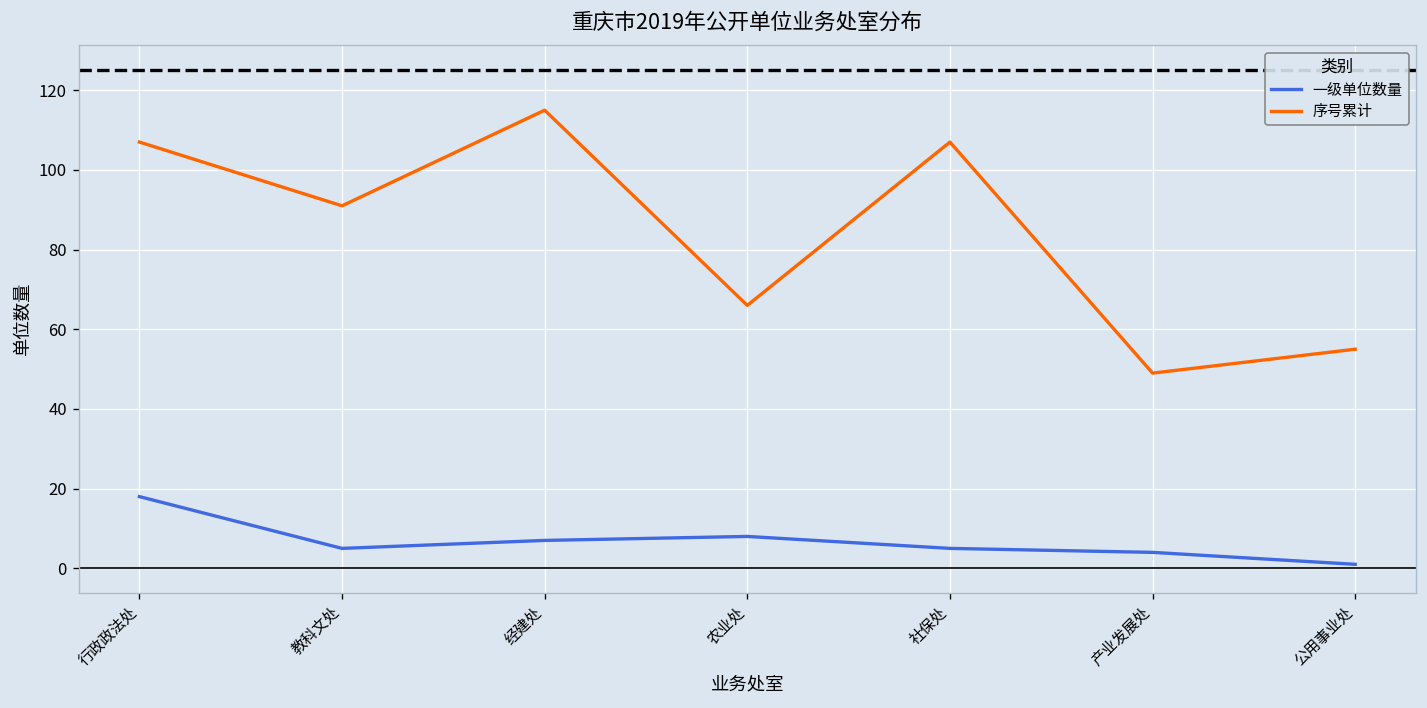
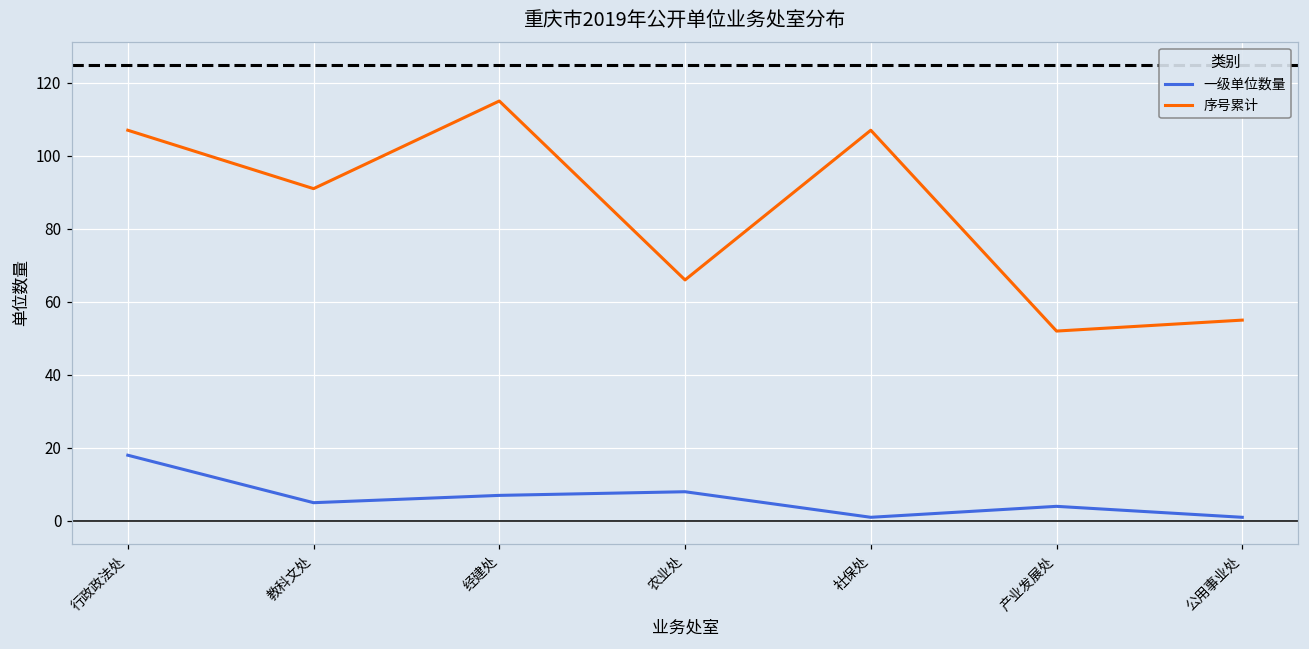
一级单位数量, 社保处: 5 -> 1
序号累计, 产业发展处: 49 -> 52
